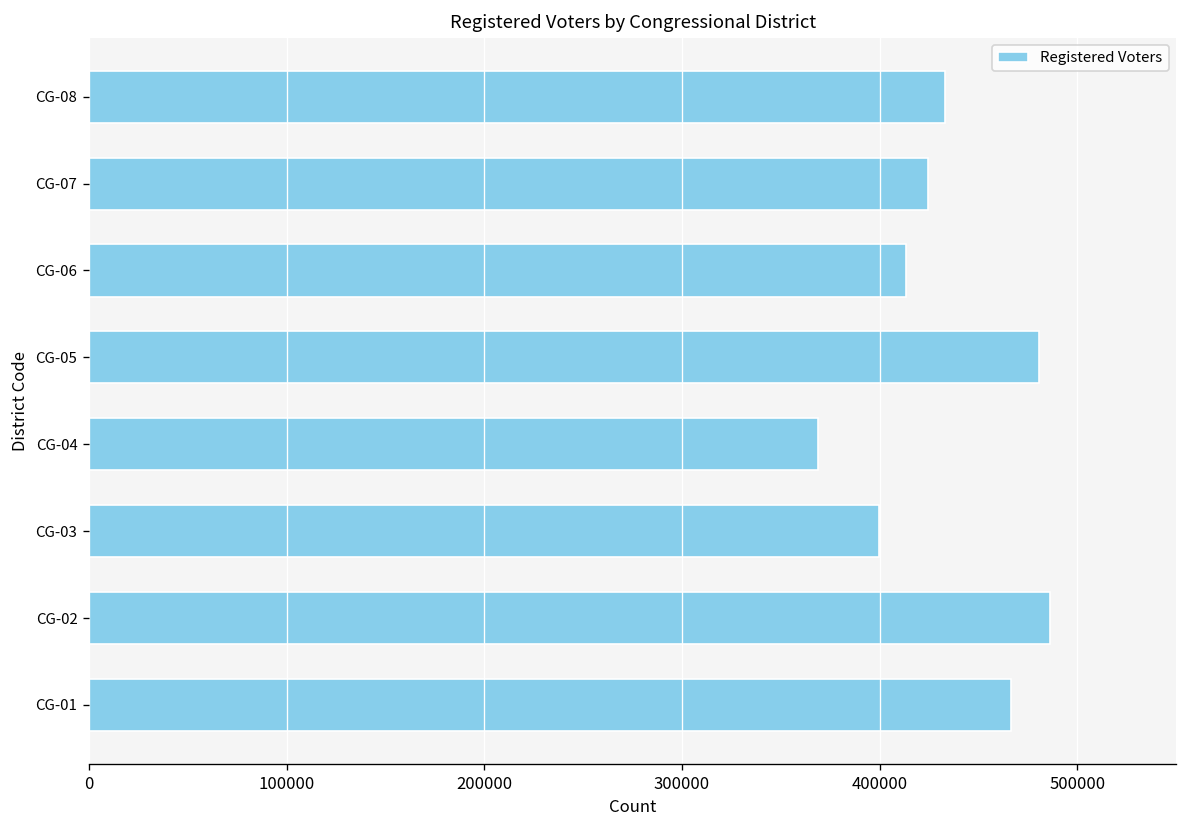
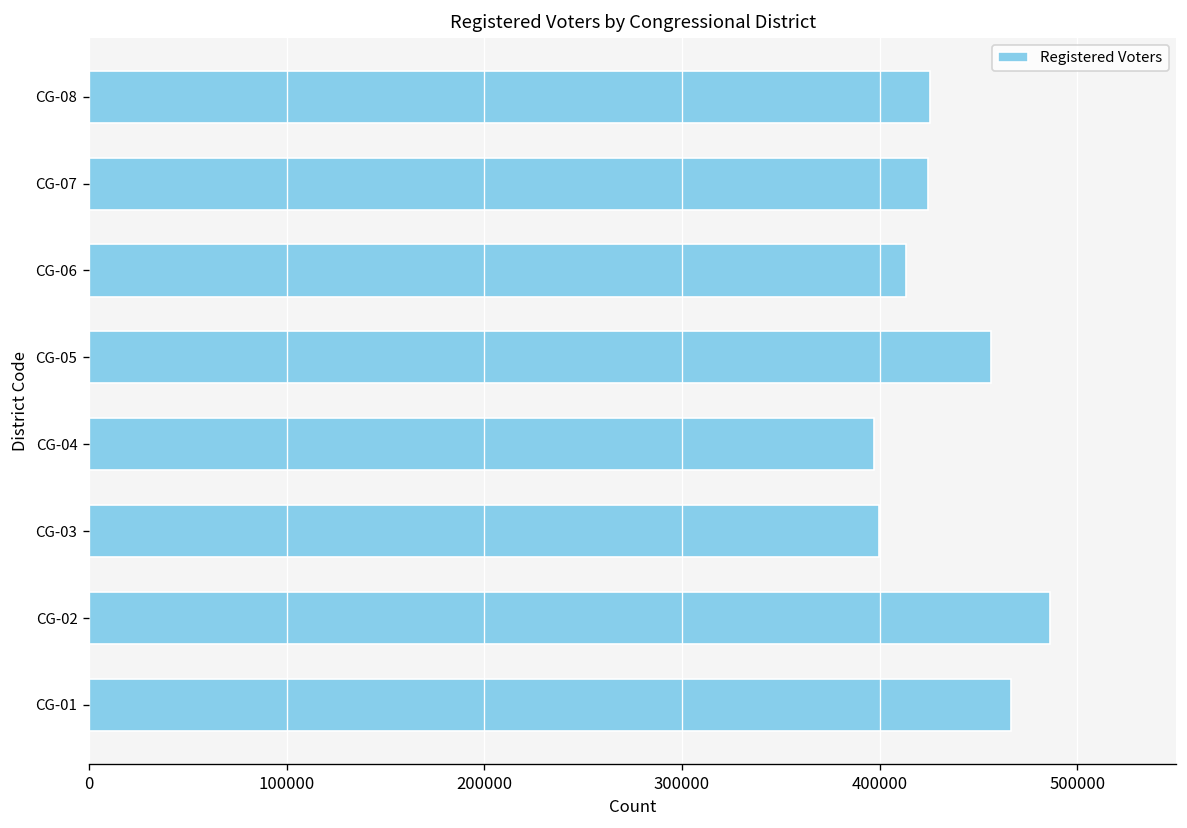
CG-08: 433000 -> 426000
CG-05: 481000 -> 456000
CG-04: 369000 -> 397000
